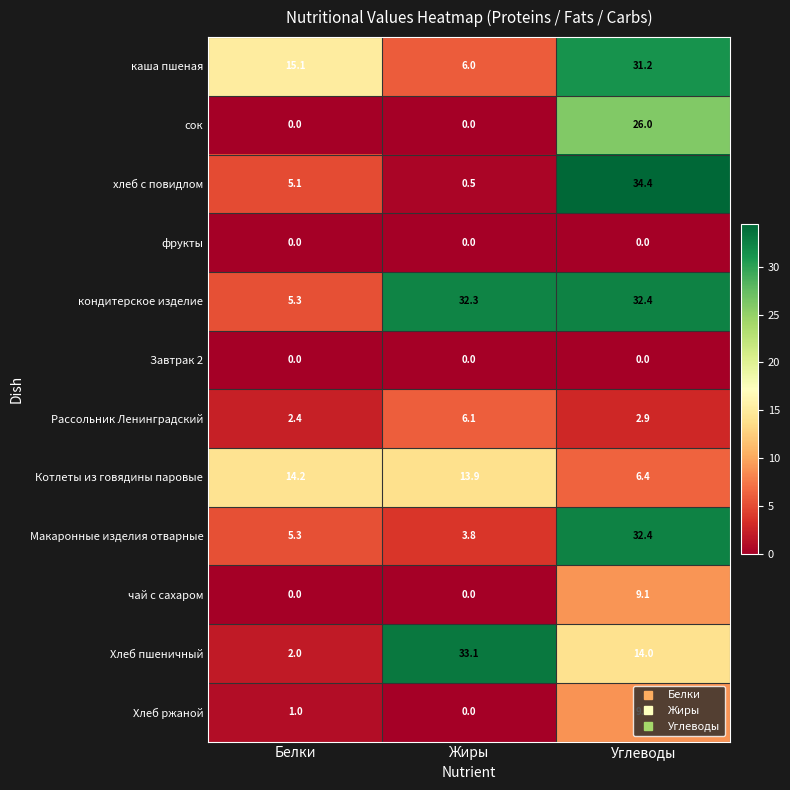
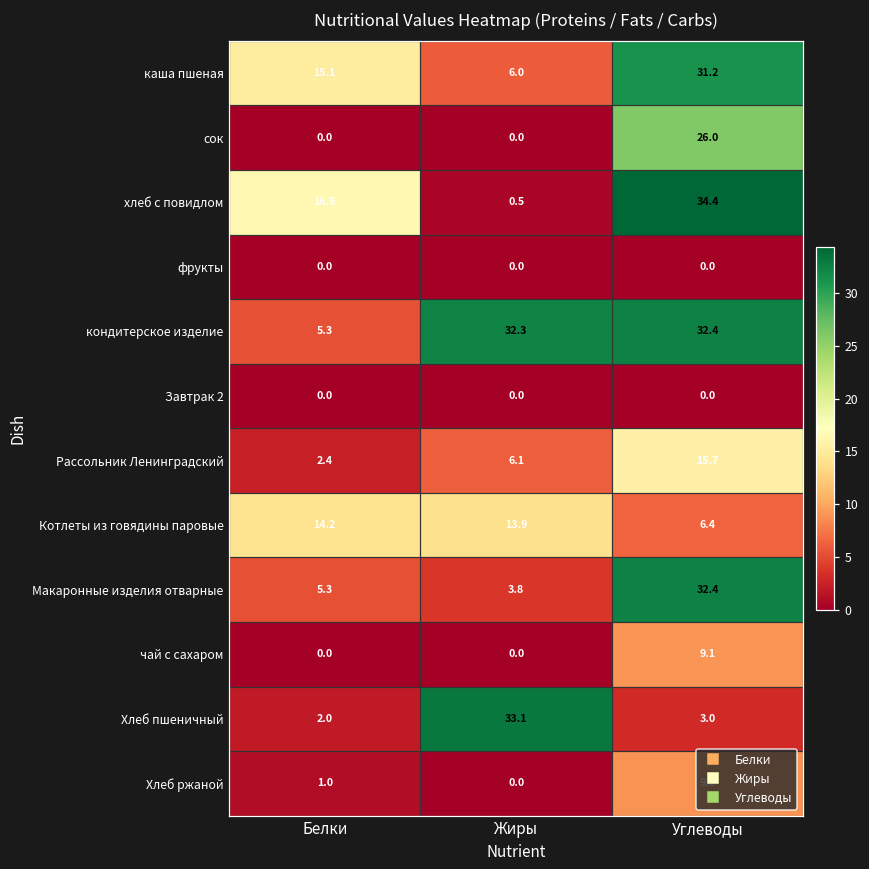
хлеб с повидлом, Белки: 5.1 -> 16.5
Рассольник Ленинградский, Углеводы: 2.9 -> 15.7
Хлеб пшеничный, Углеводы: 14.0 -> 3.0
